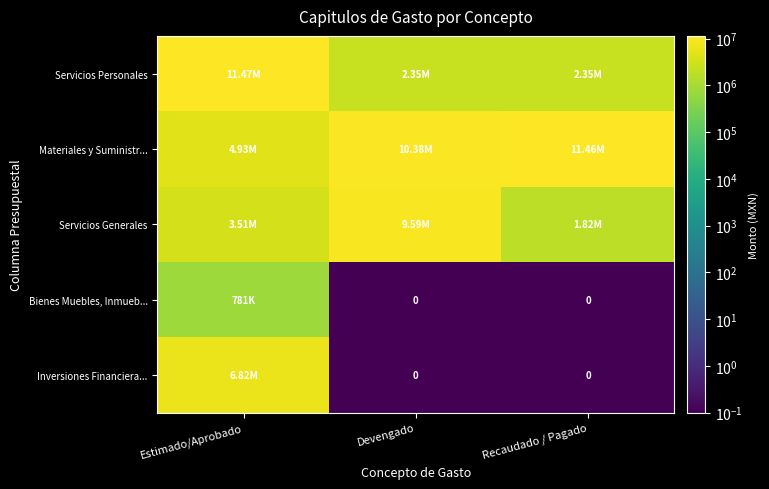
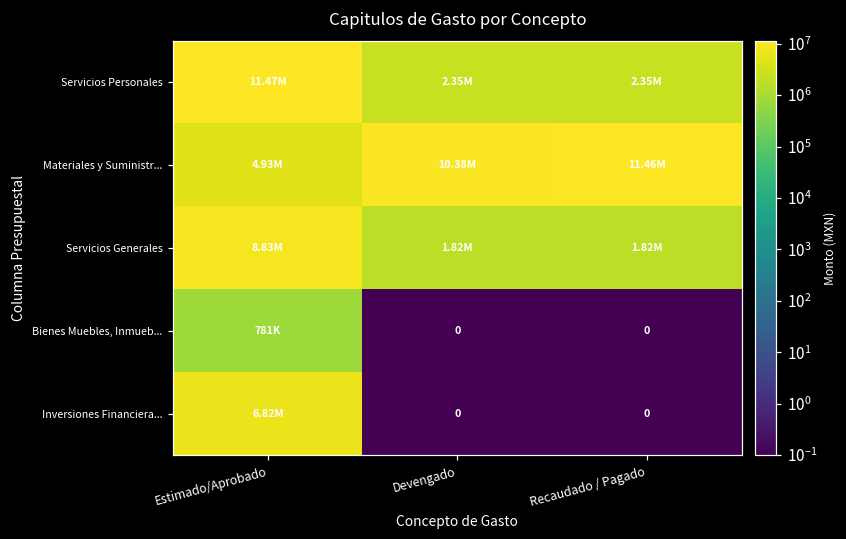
Servicios Generales, Estimado/Aprobado: 3.51M -> 8.83M
Servicios Generales, Devengado: 9.59M -> 1.82M
